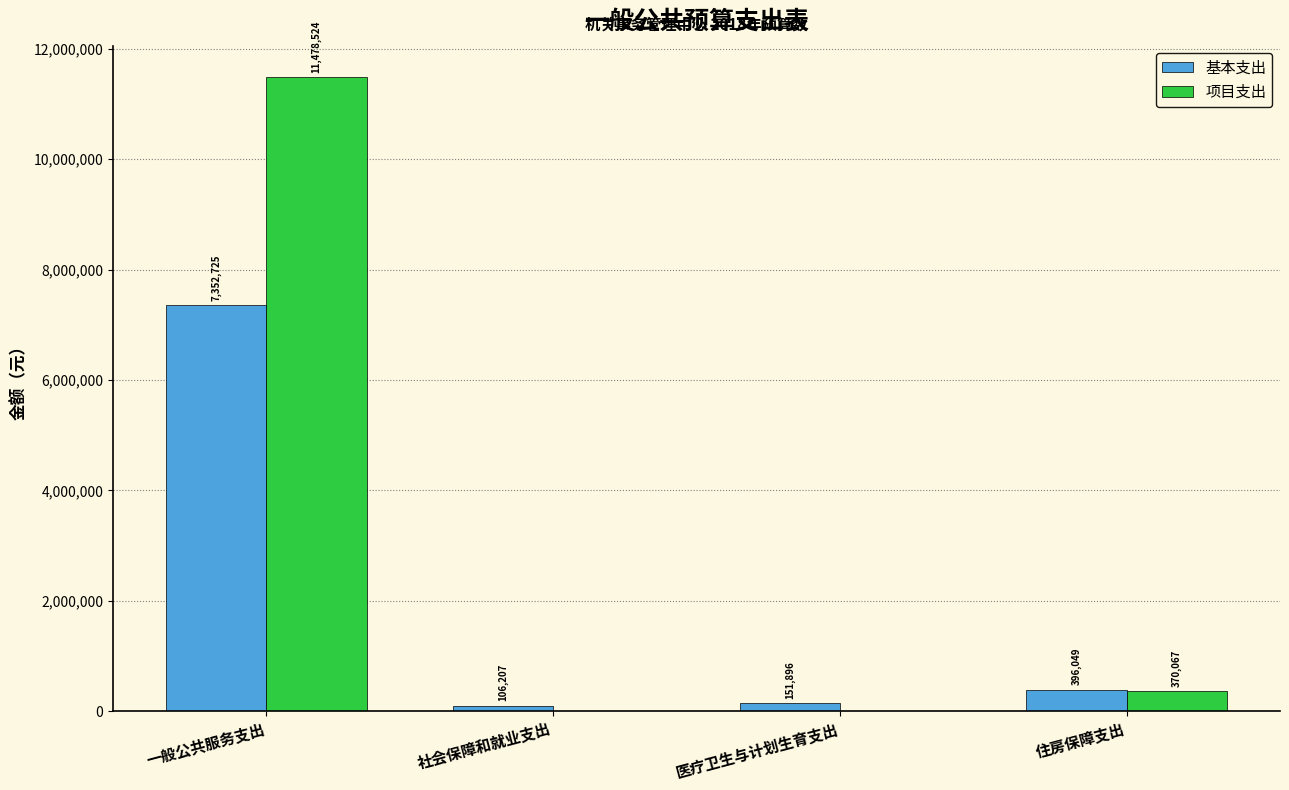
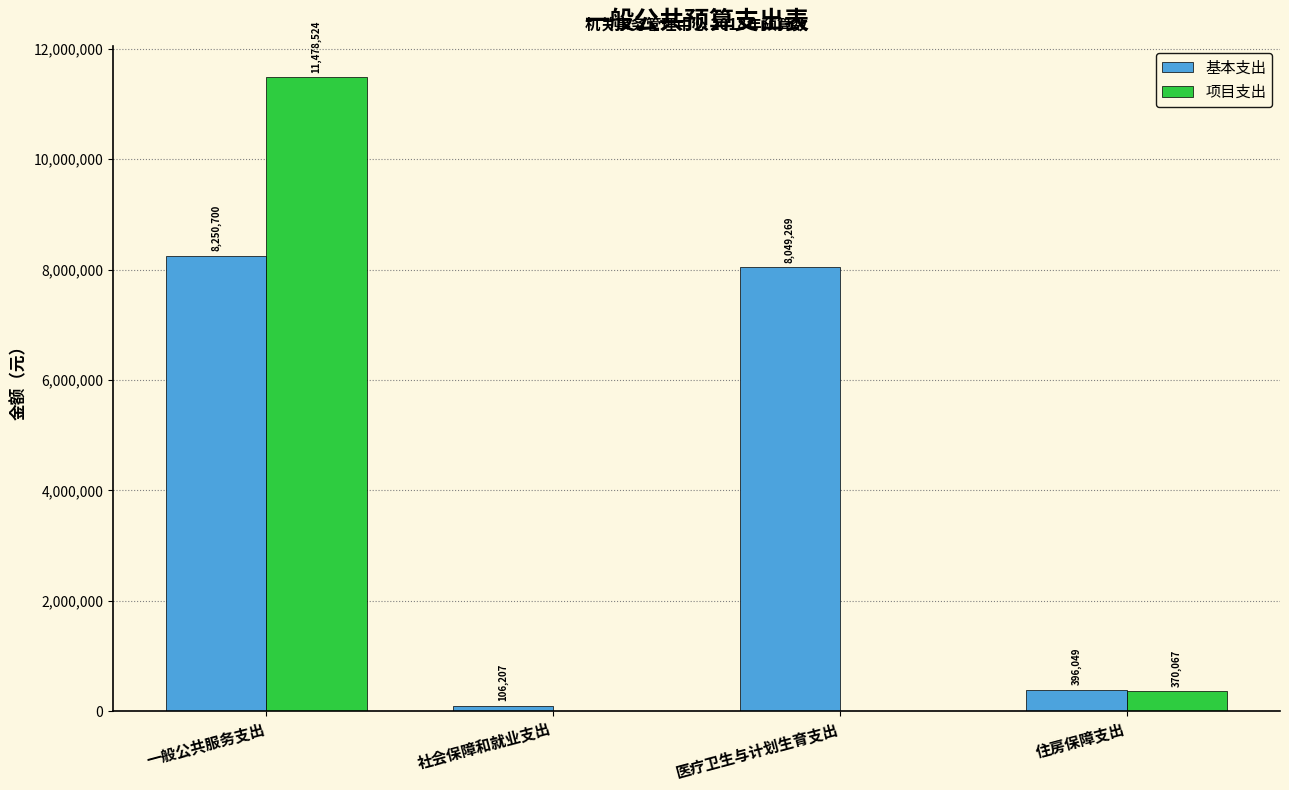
基本支出, 一般公共服务支出: 7,352,725 -> 8,250,700
基本支出, 医疗卫生与计划生育支出: 151,896 -> 8,049,269
